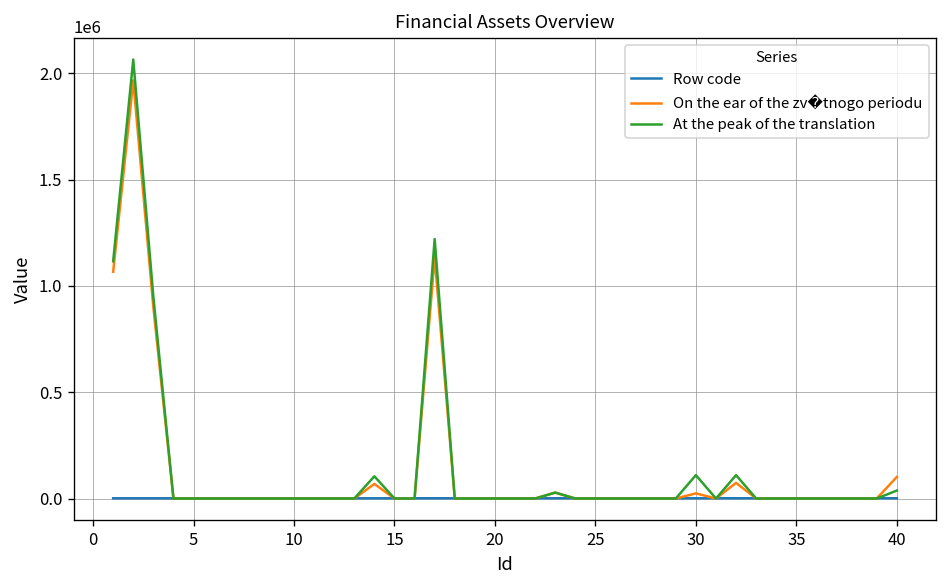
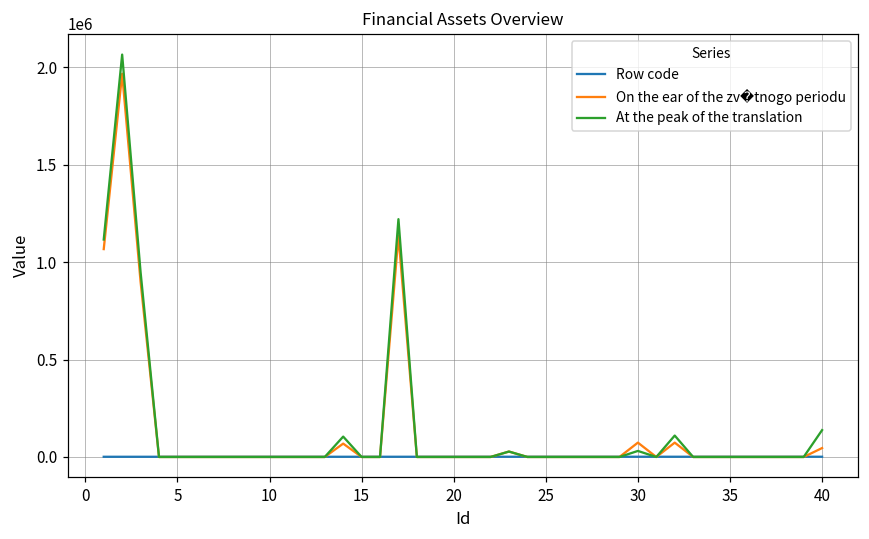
On the ear of the zv�tnogo periodu, 30: 20000 -> 70000
At the peak of the translation, 30: 110000 -> 30000
On the ear of the zv�tnogo periodu, 40: 100000 -> 50000
At the peak of the translation, 40: 40000 -> 140000
